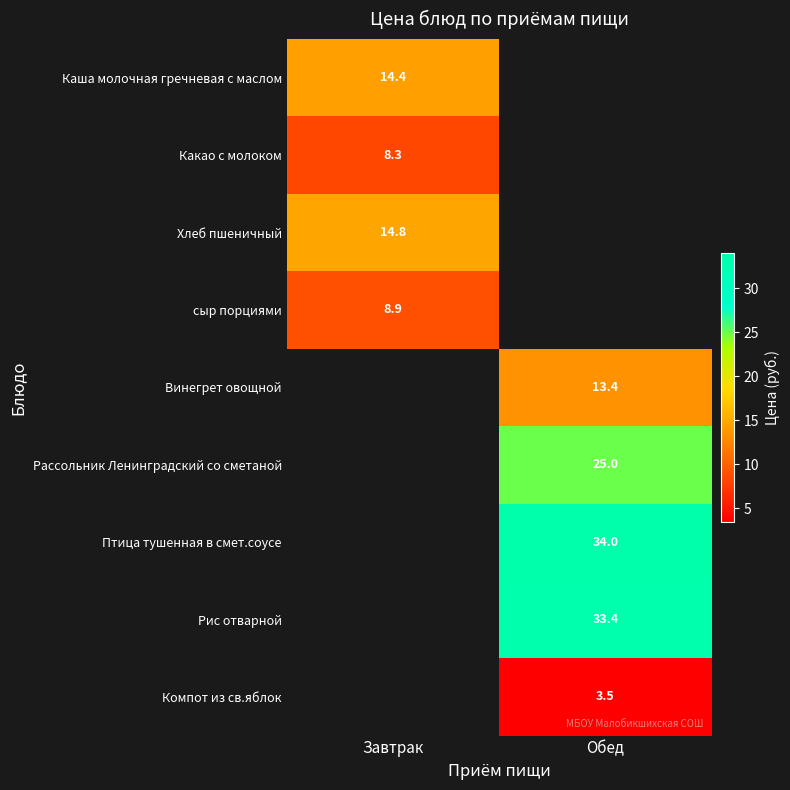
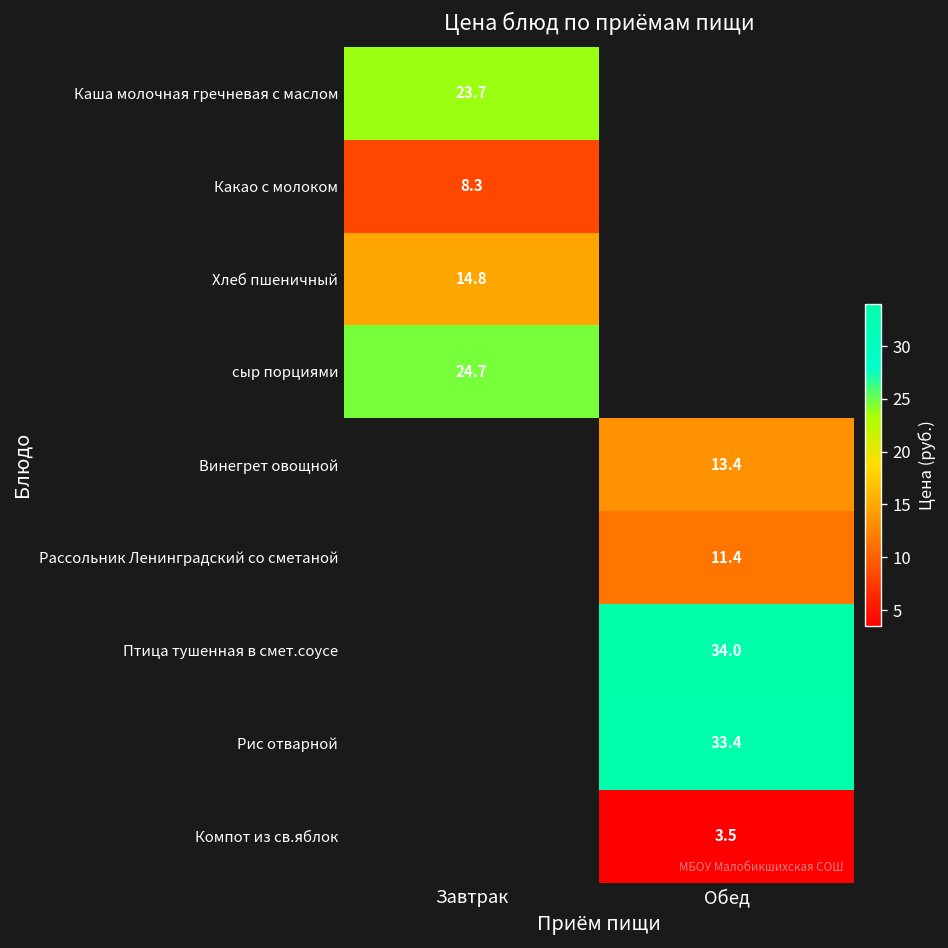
Каша молочная гречневая с маслом, Завтрак: 14.4 -> 23.7
сыр порциями, Завтрак: 8.9 -> 24.7
Рассольник Ленинградский со сметаной, Обед: 25.0 -> 11.4
